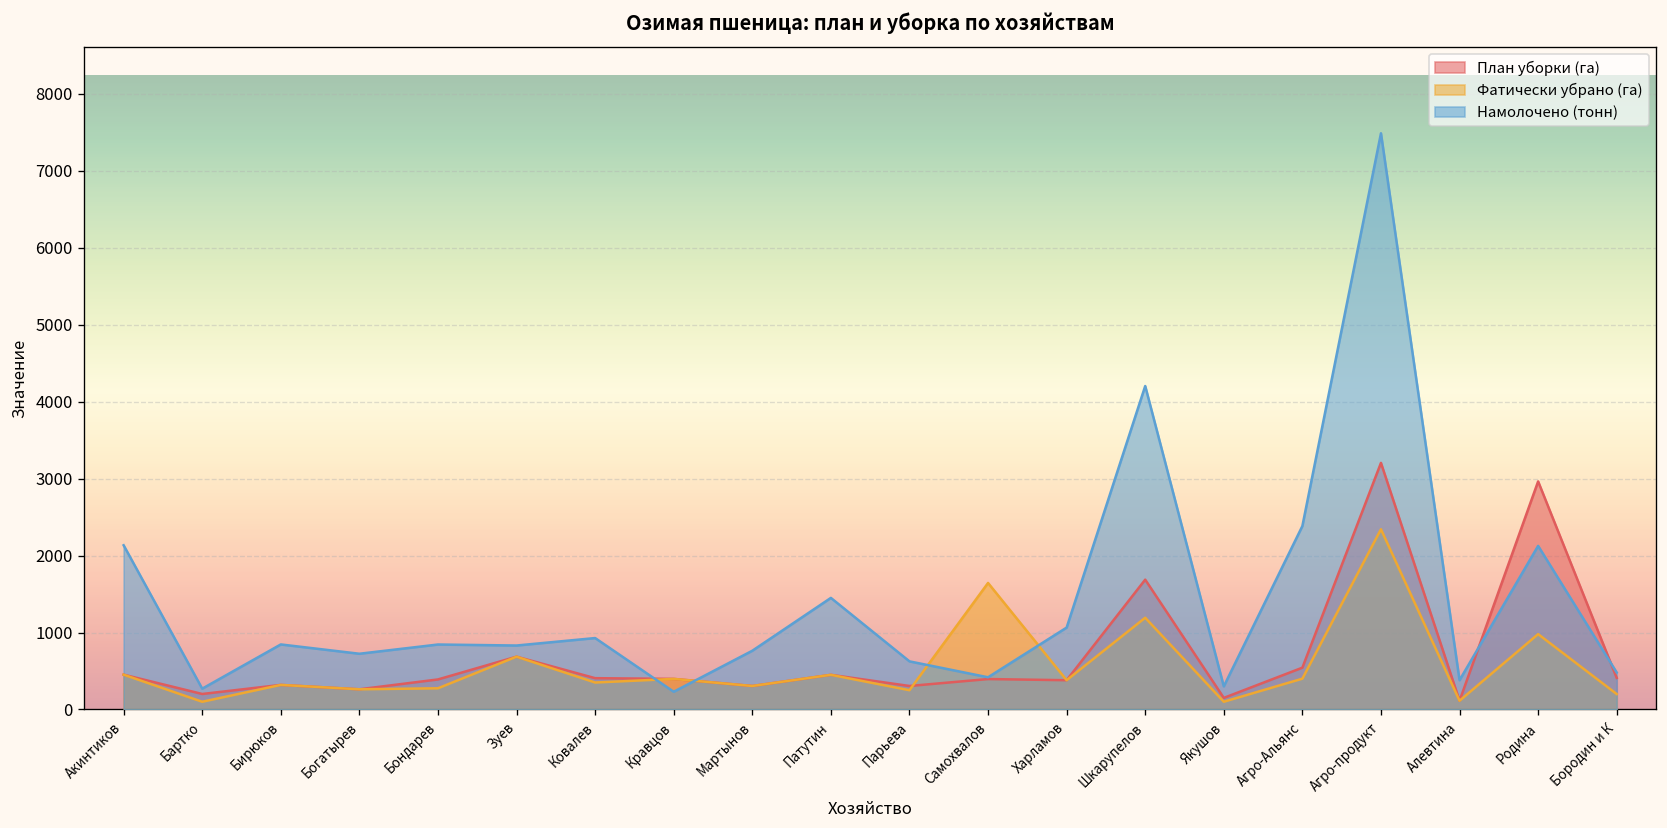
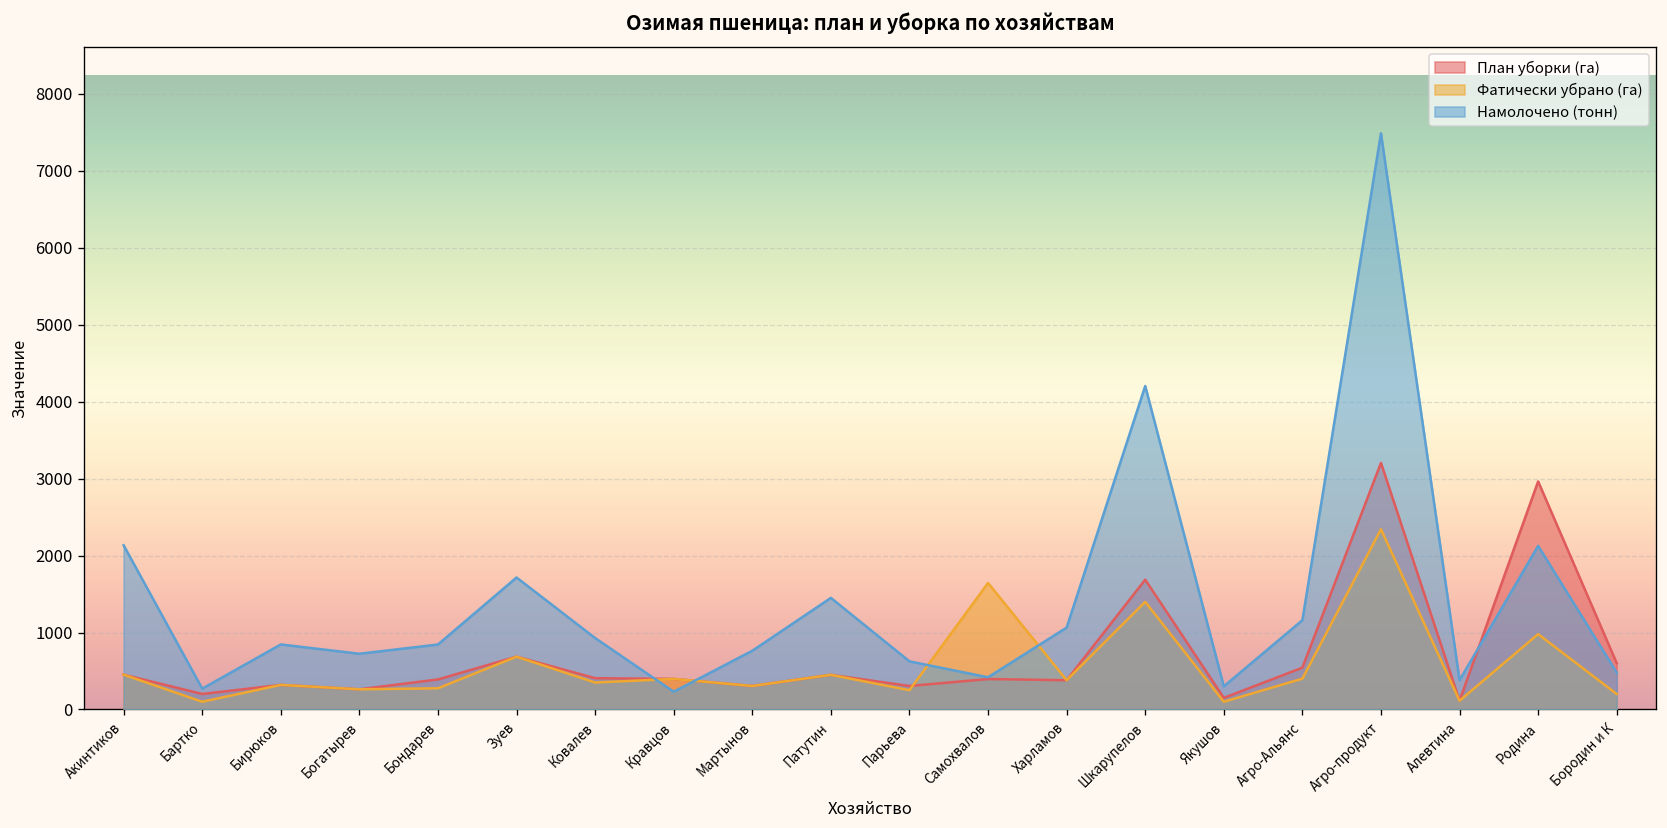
Намолочено (тонн), Зуев: 800 -> 1700
Фатически убрано (га), Шкарупелов: 1200 -> 1400
Намолочено (тонн), Агро-Альянс: 2400 -> 1200
План уборки (га), Бородин и К: 400 -> 600
